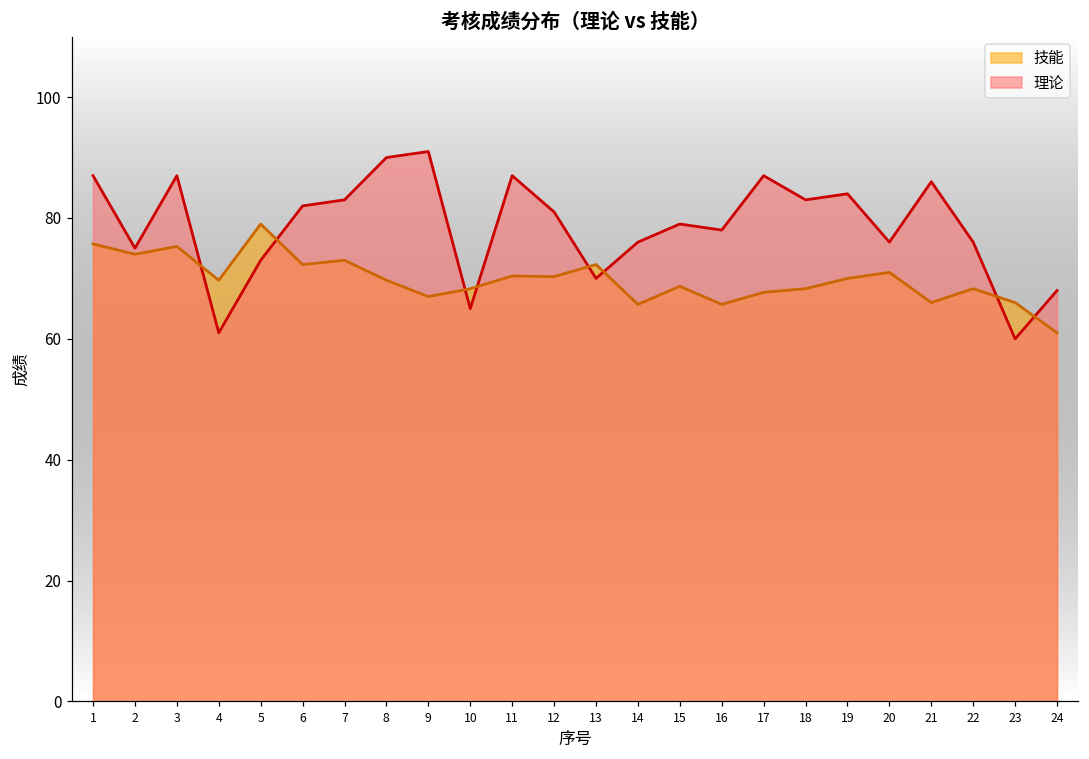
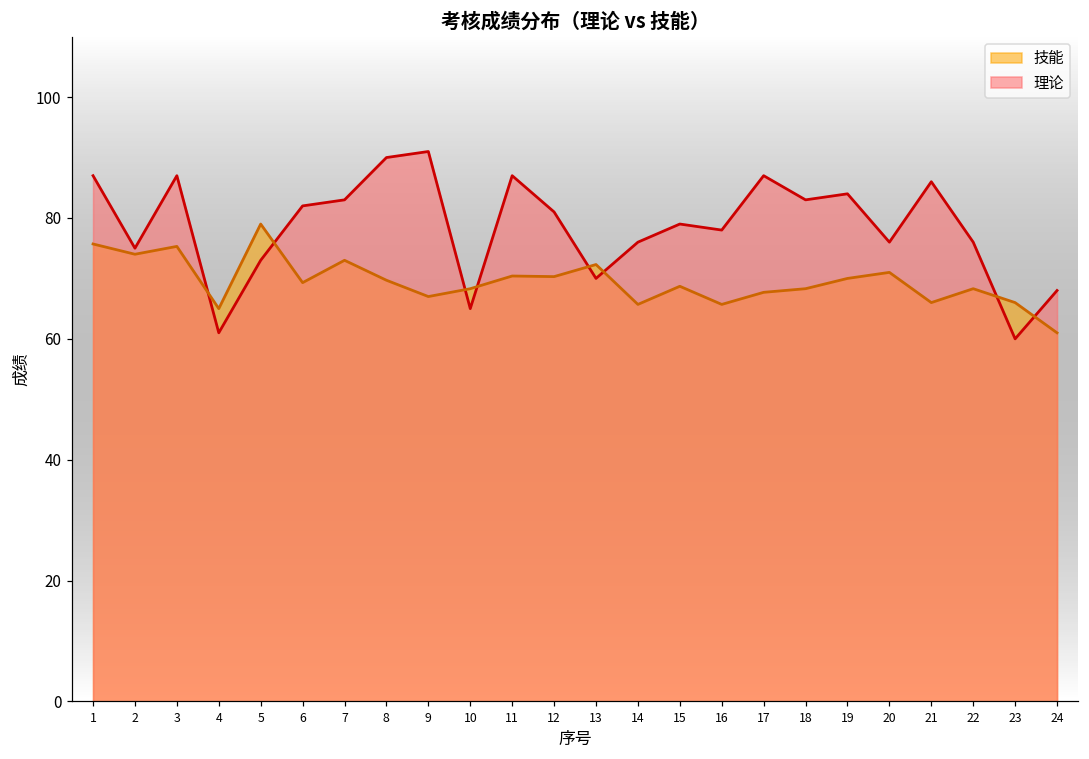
技能, 4: 70 -> 65
技能, 6: 72 -> 69
